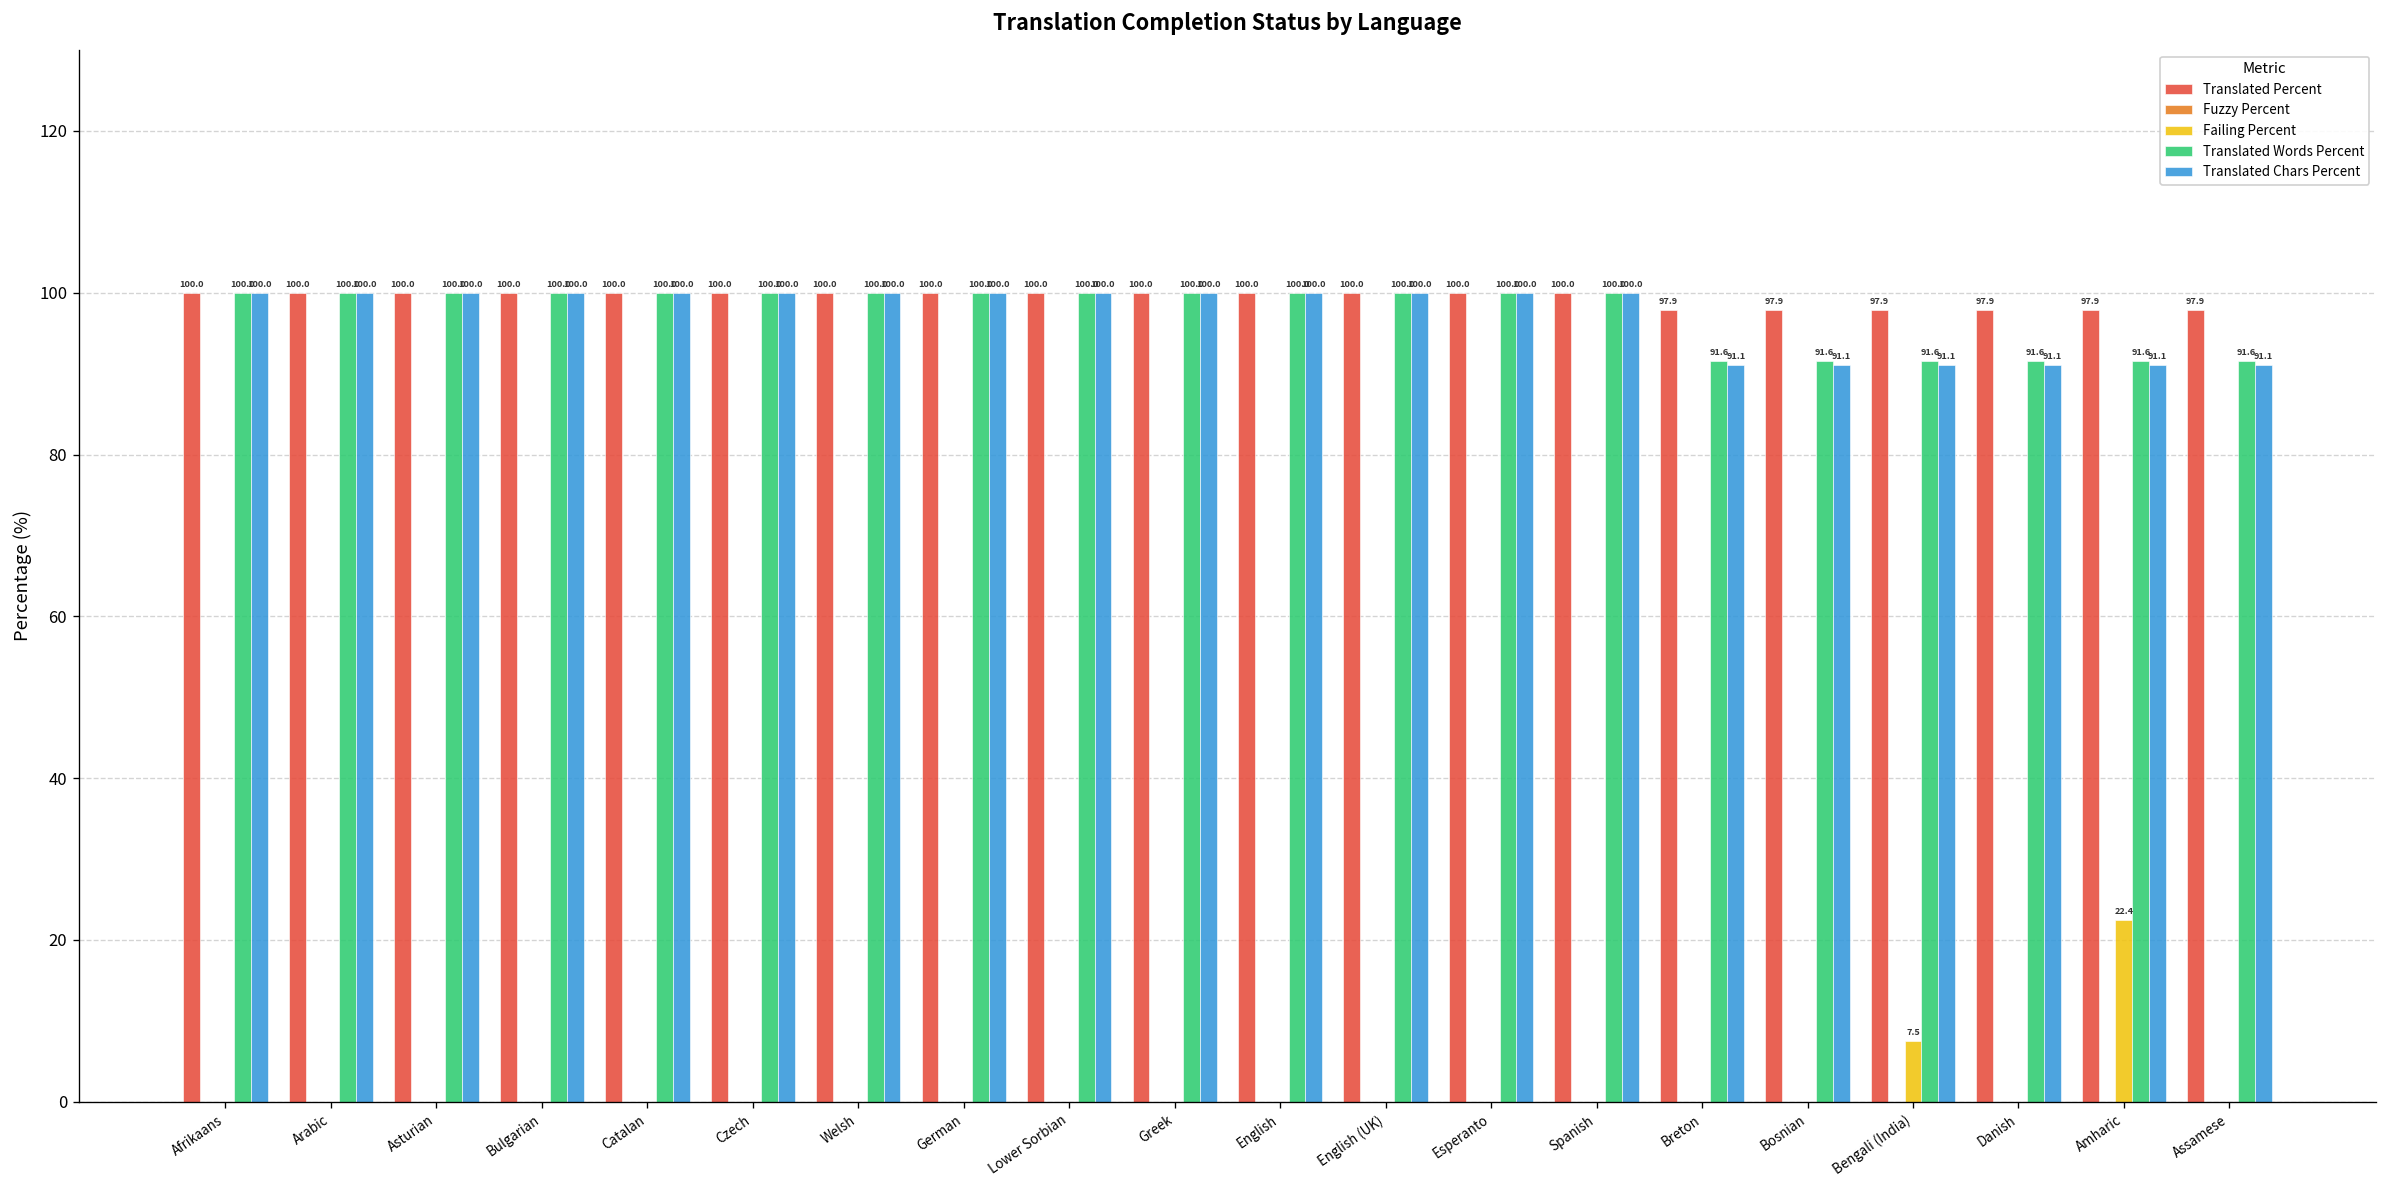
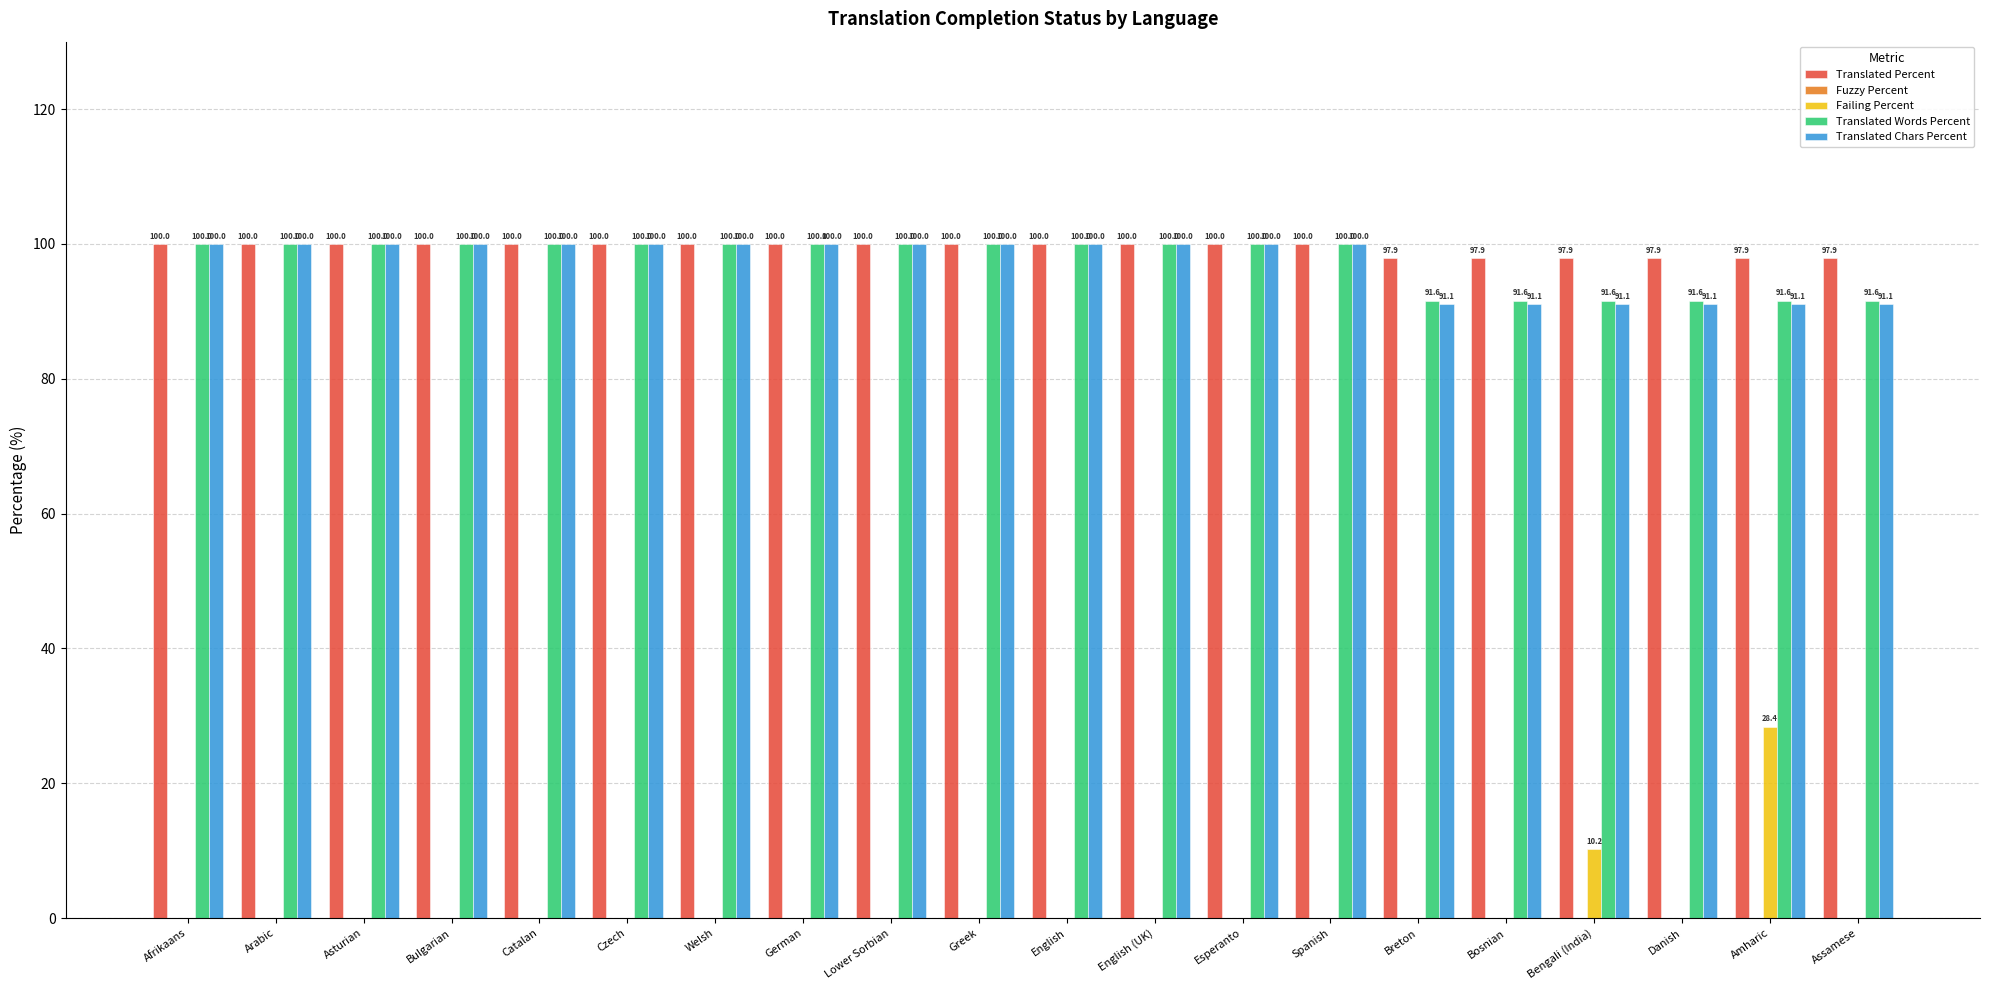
Failing Percent, Bengali (India): 7.5 -> 10.2
Failing Percent, Amharic: 22.4 -> 28.4
